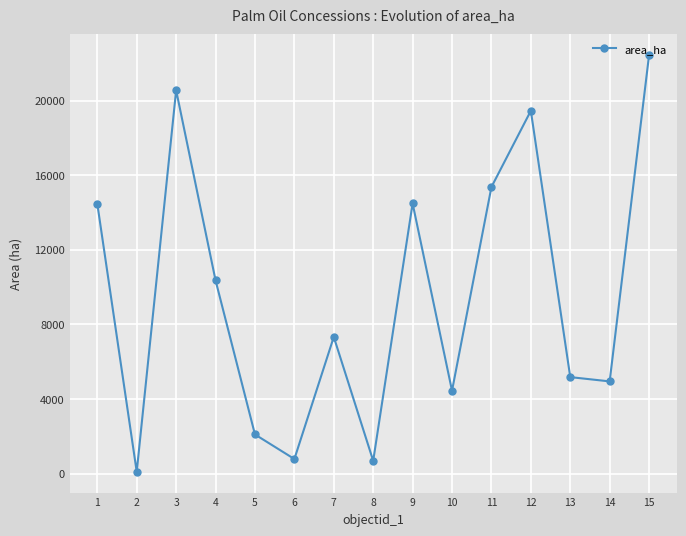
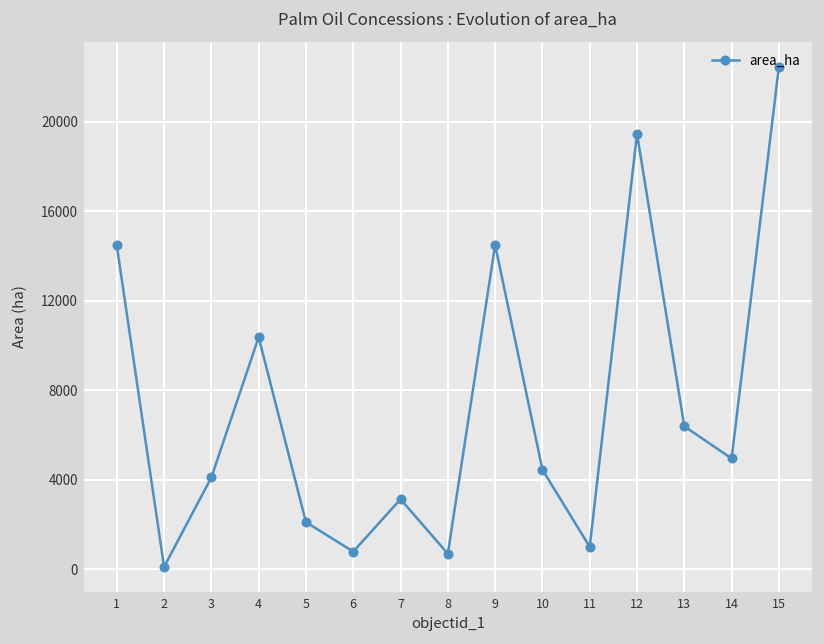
3: 20600 -> 4100
7: 7300 -> 3100
11: 15400 -> 1000
13: 5200 -> 6400
